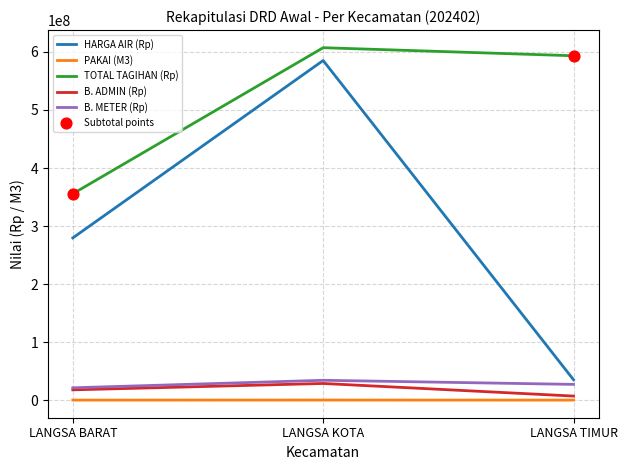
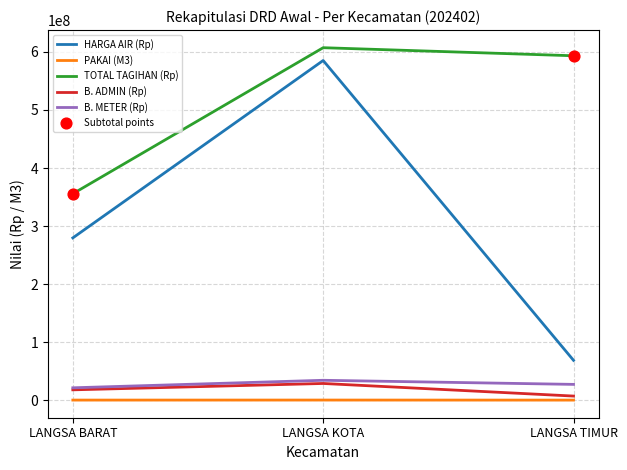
HARGA AIR (Rp), LANGSA TIMUR: 40000000 -> 70000000
